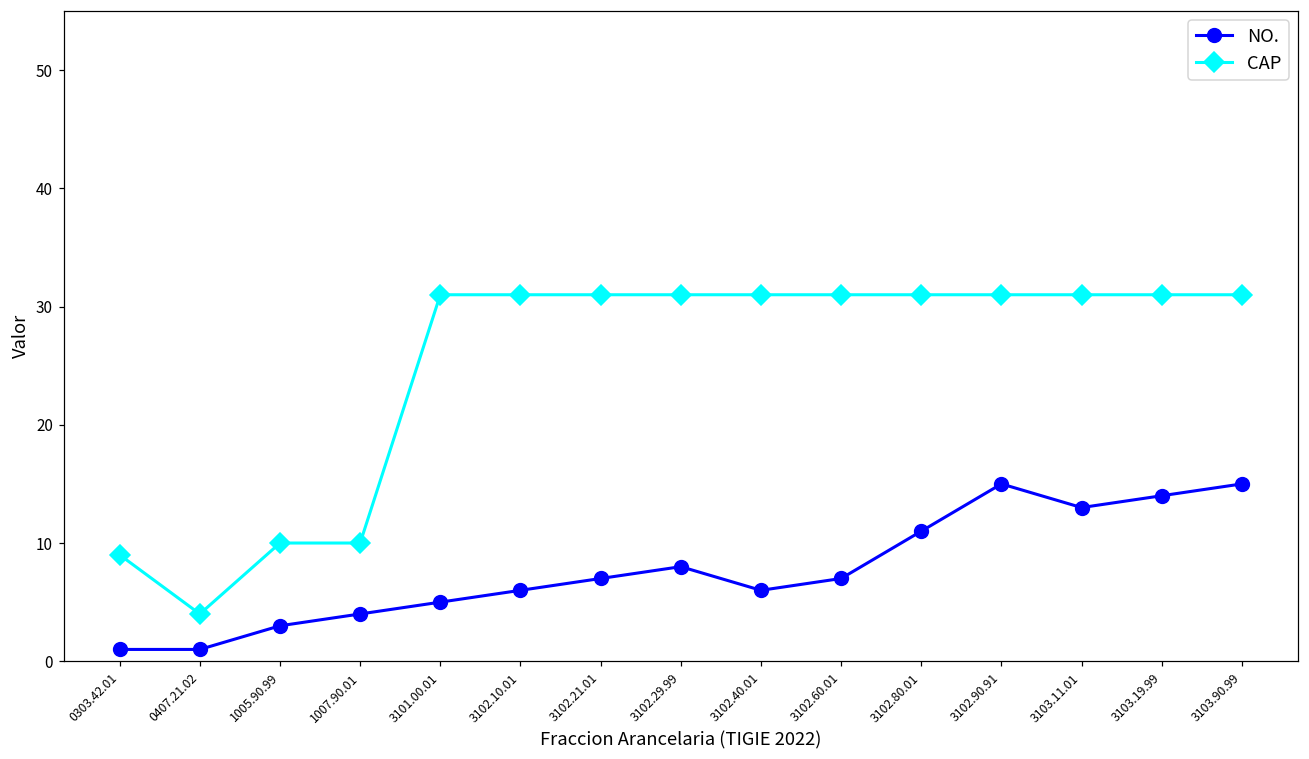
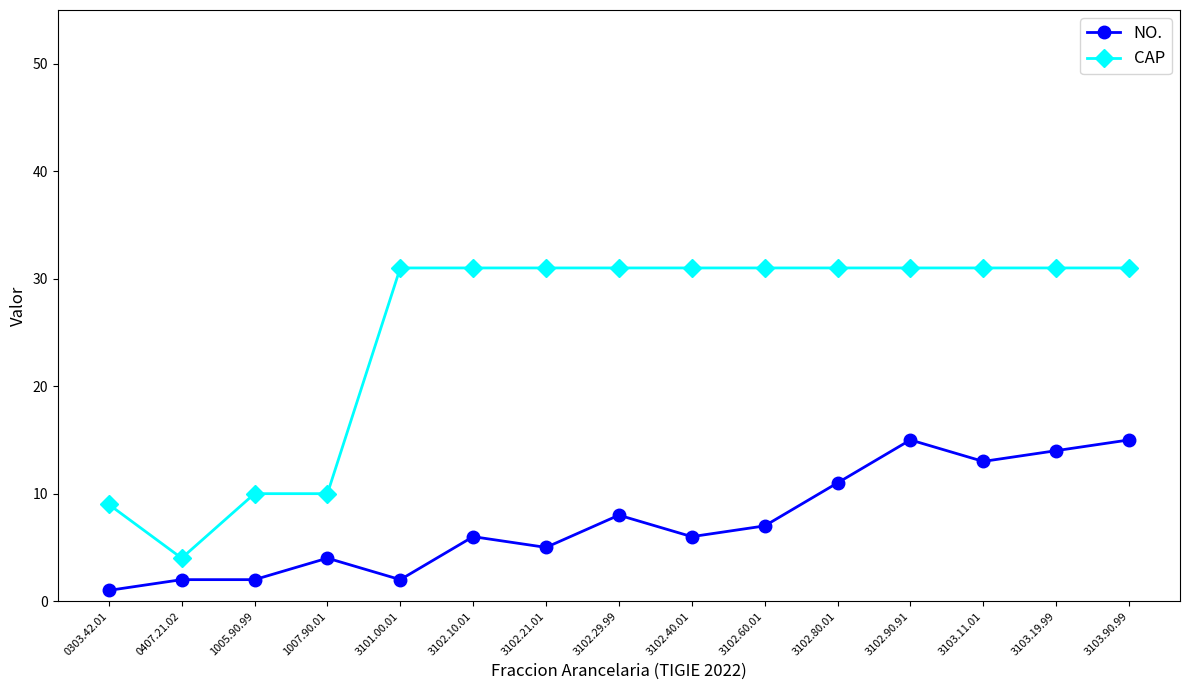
NO., 0407.21.02: 1 -> 2
NO., 1005.90.99: 3 -> 2
NO., 3101.00.01: 5 -> 2
NO., 3102.21.01: 7 -> 5
